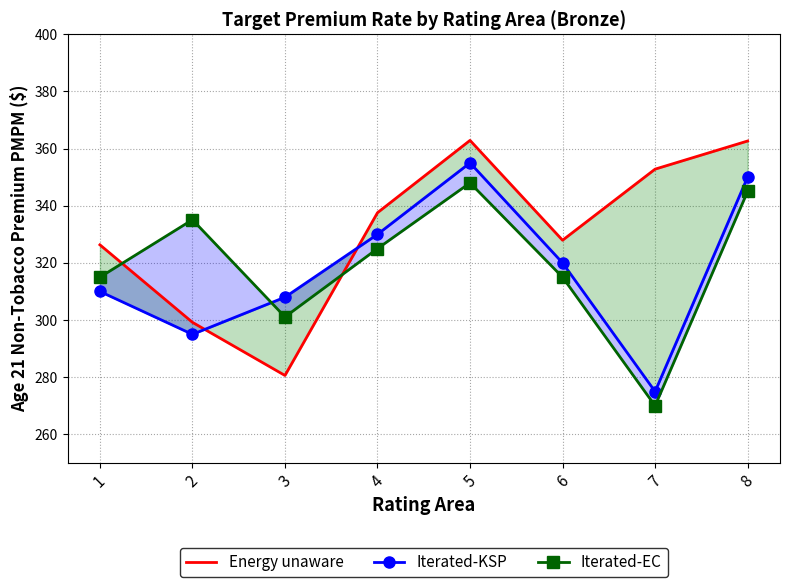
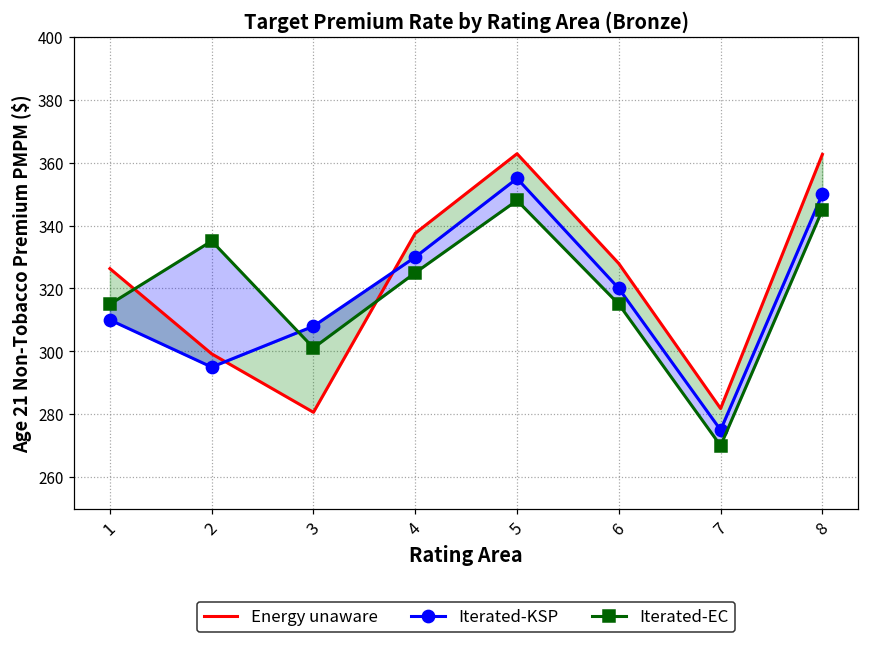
Energy unaware, 7: 353 -> 282
